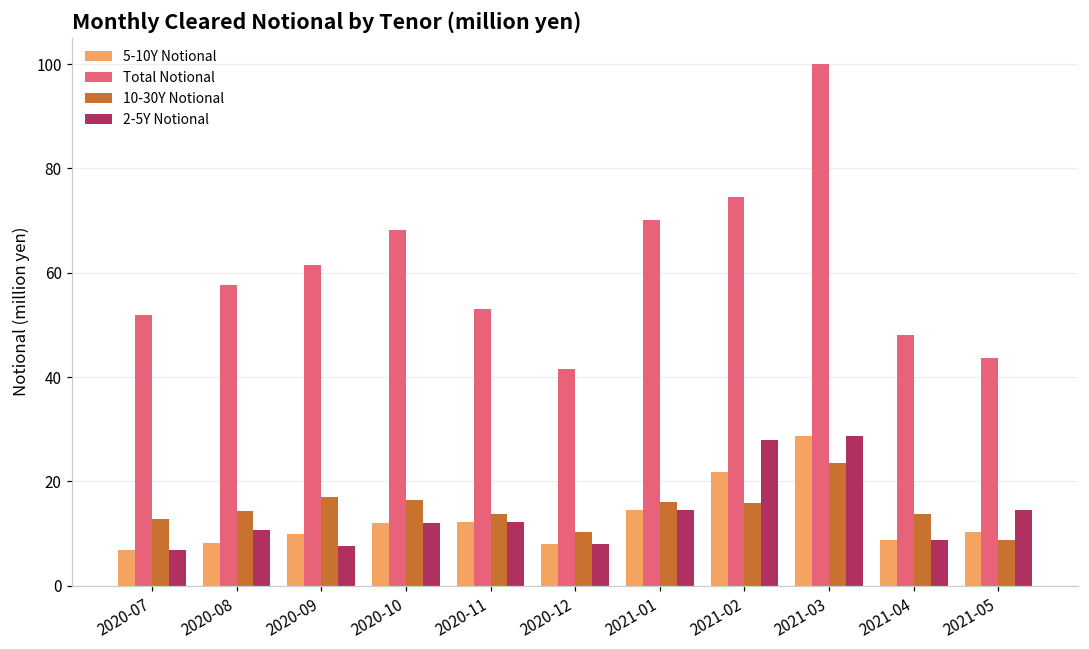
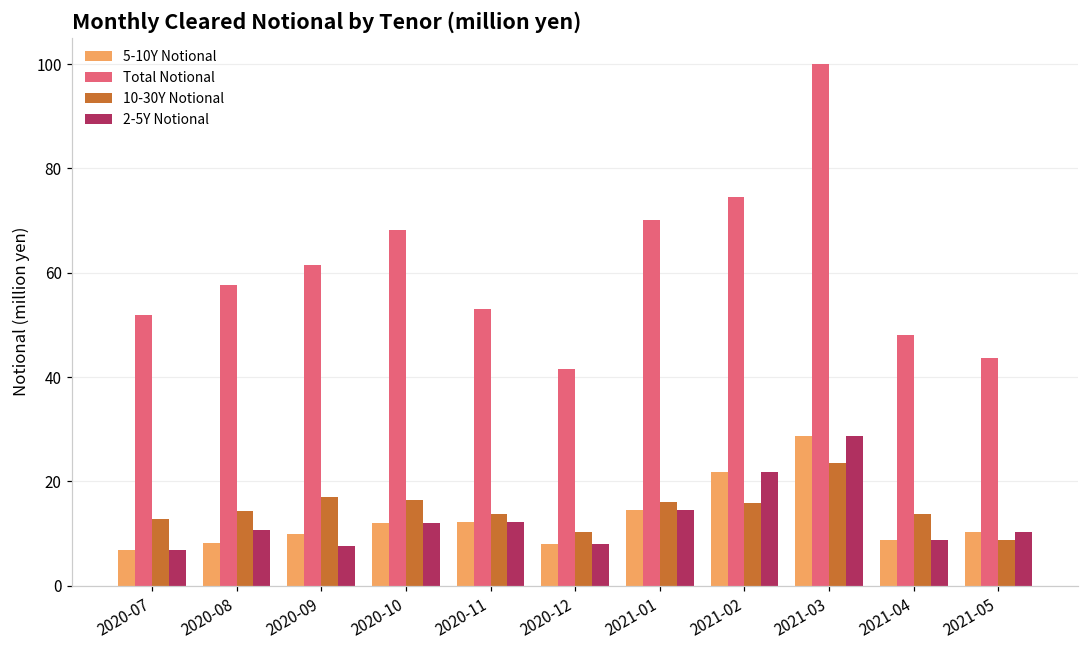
2-5Y Notional, 2021-02: 28 -> 22
2-5Y Notional, 2021-05: 15 -> 10
